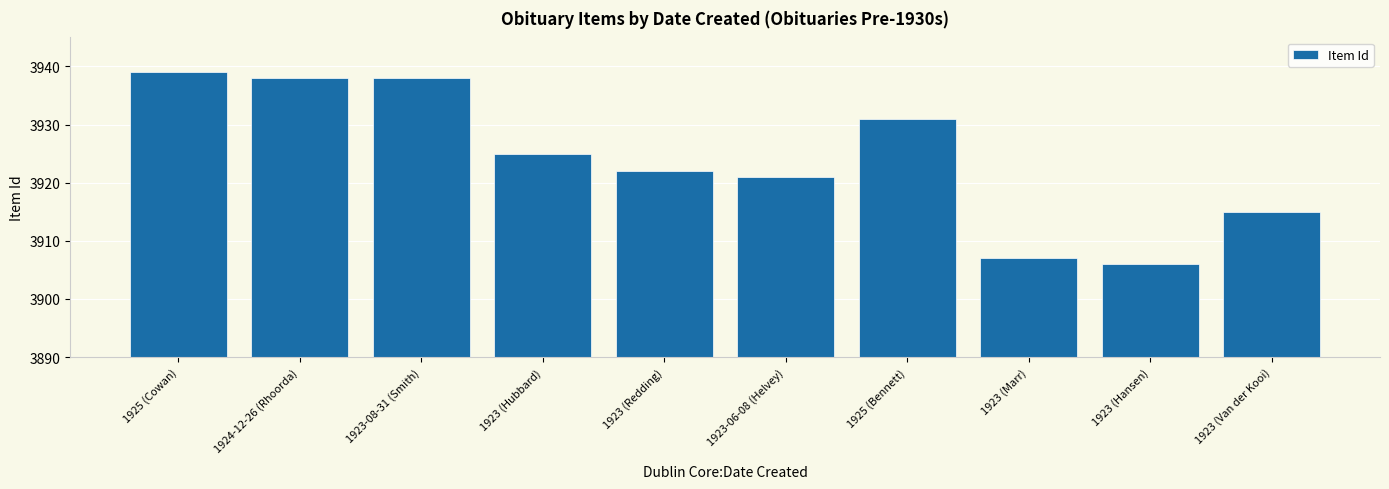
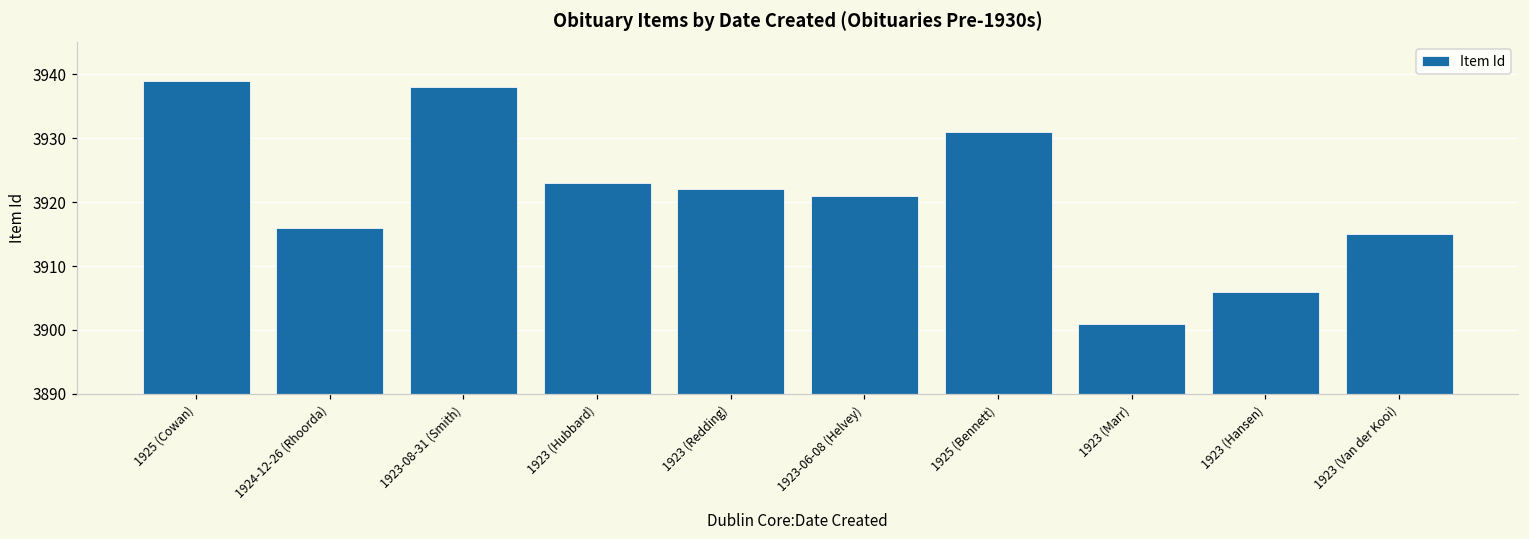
1924-12-26 (Rhoorda): 3938 -> 3916
1923 (Hubbard): 3925 -> 3923
1923 (Marr): 3907 -> 3901
